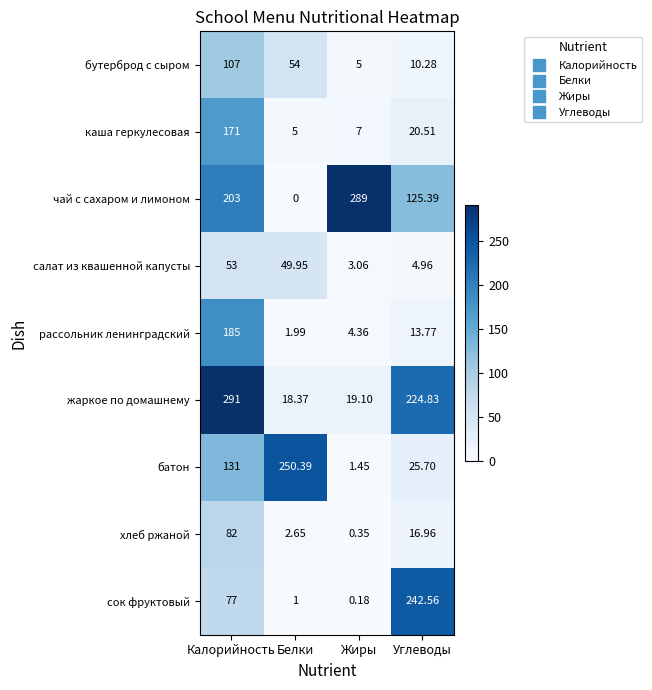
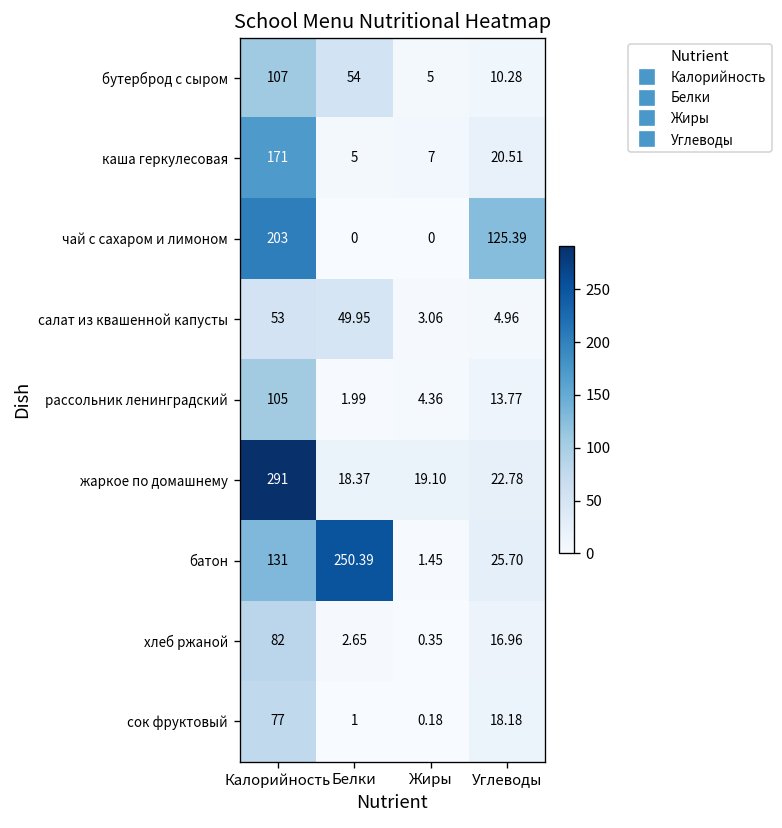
чай с сахаром и лимоном, Жиры: 289 -> 0
рассольник ленинградский, Калорийность: 185 -> 105
жаркое по домашнему, Углеводы: 224.83 -> 22.78
сок фруктовый, Углеводы: 242.56 -> 18.18
